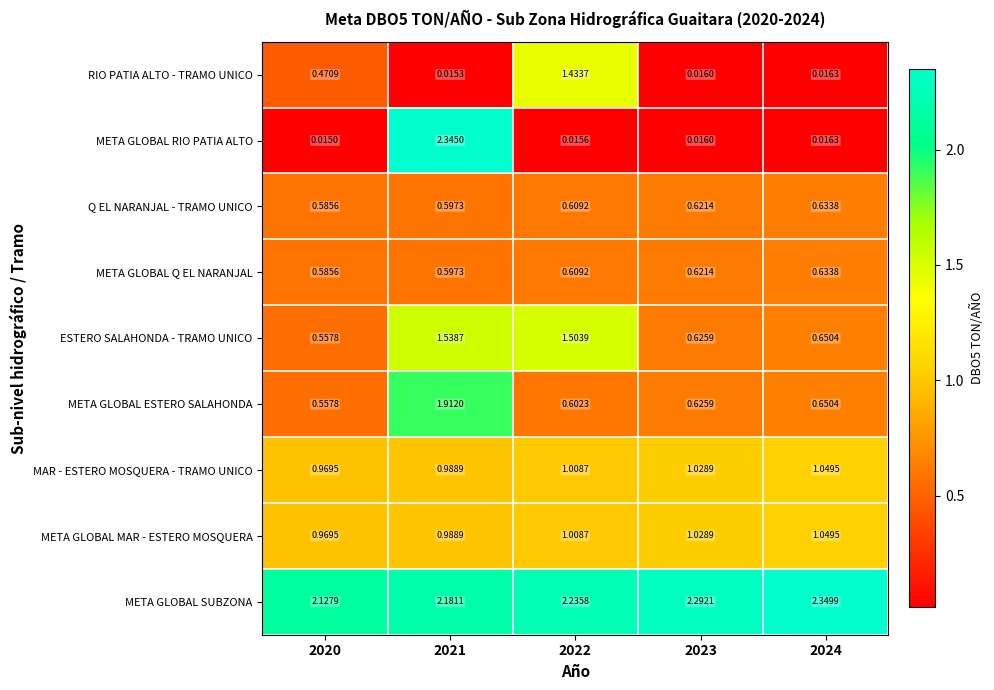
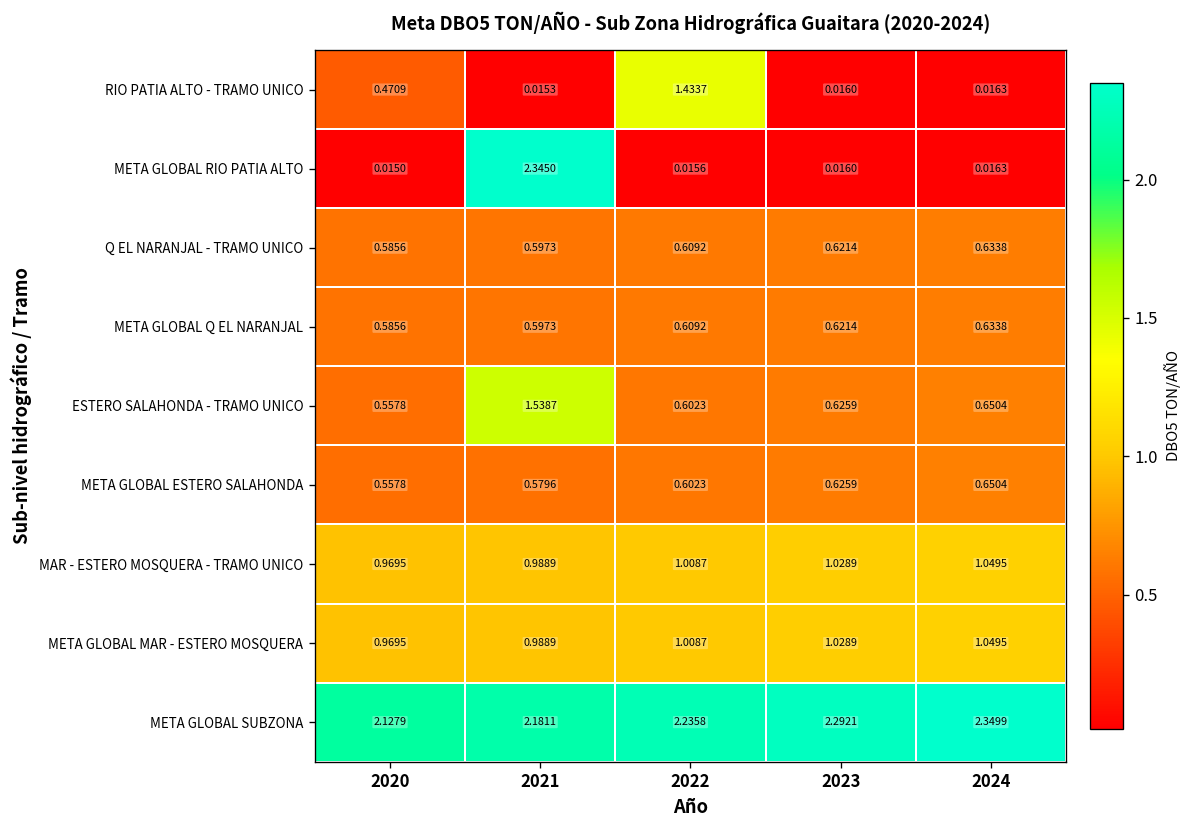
ESTERO SALAHONDA - TRAMO UNICO, 2022: 1.5039 -> 0.6023
META GLOBAL ESTERO SALAHONDA, 2021: 1.9120 -> 0.5796
